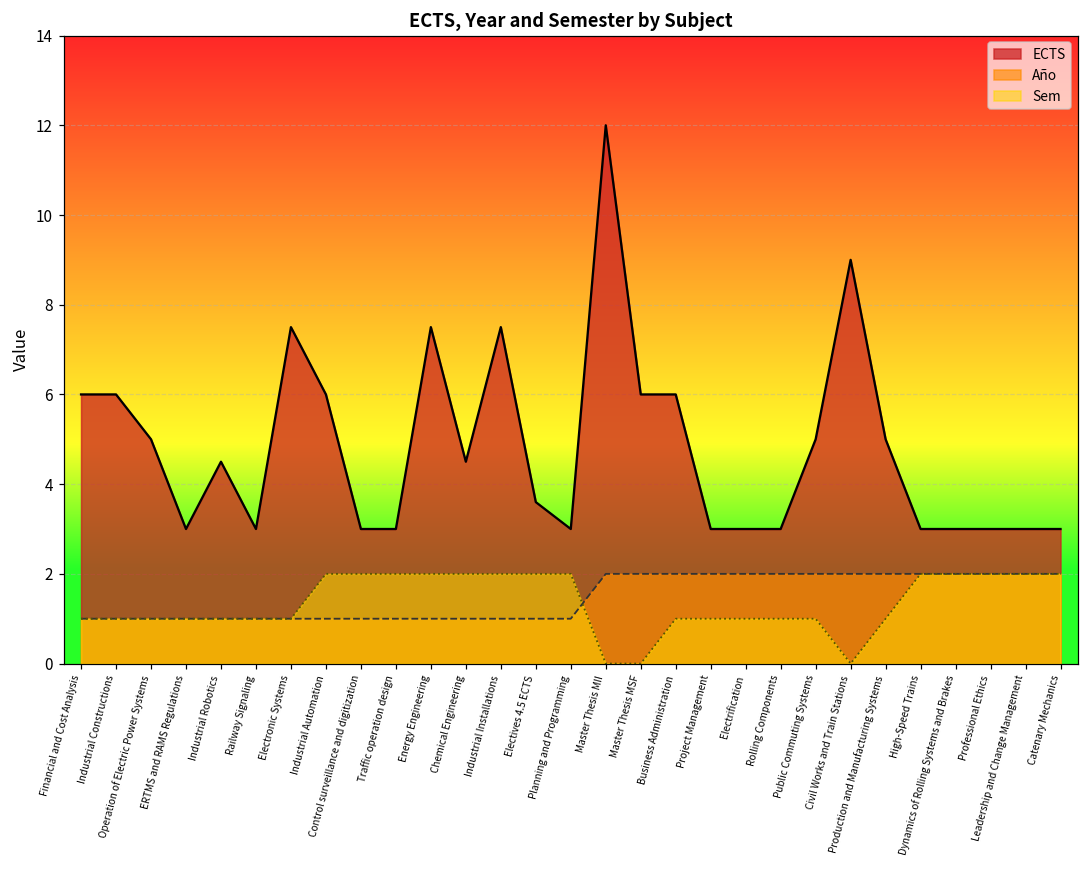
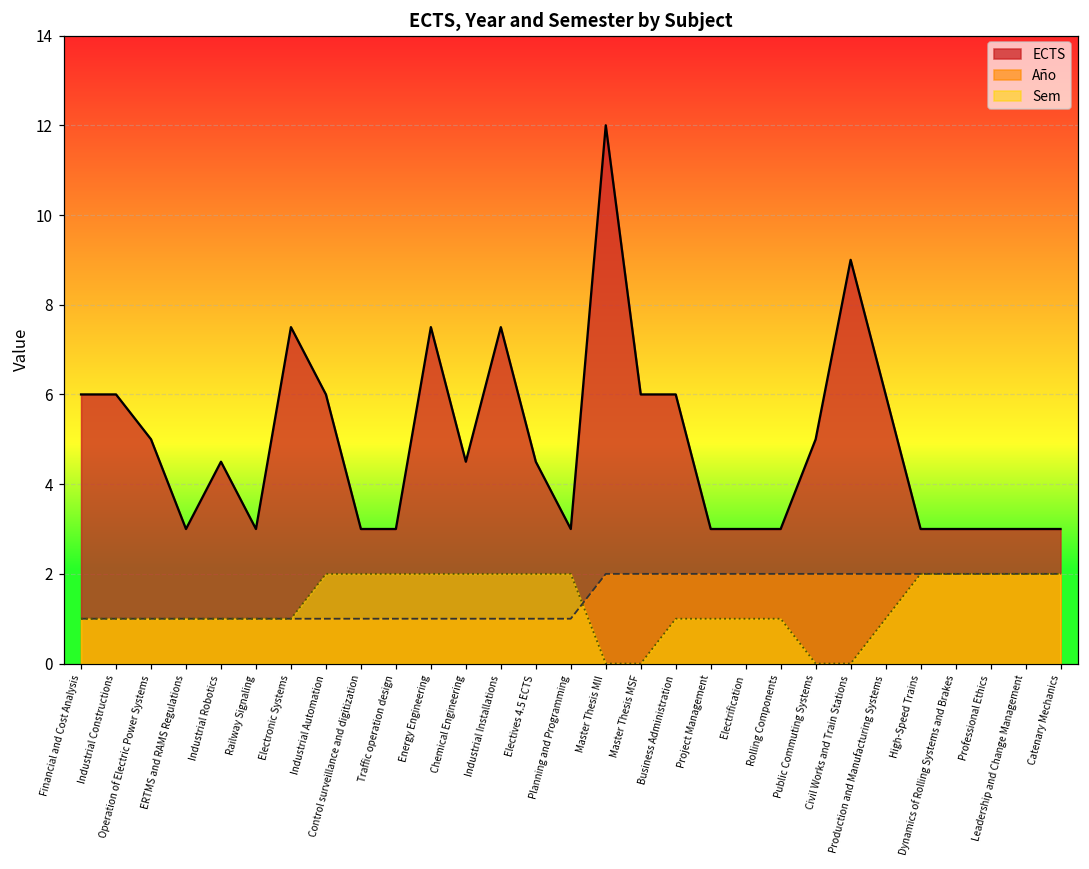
ECTS, Electives 4.5 ECTS: 3.6 -> 4.5
Sem, Public Commuting Systems: 1 -> 0
ECTS, Production and Manufacturing Systems: 5 -> 6
